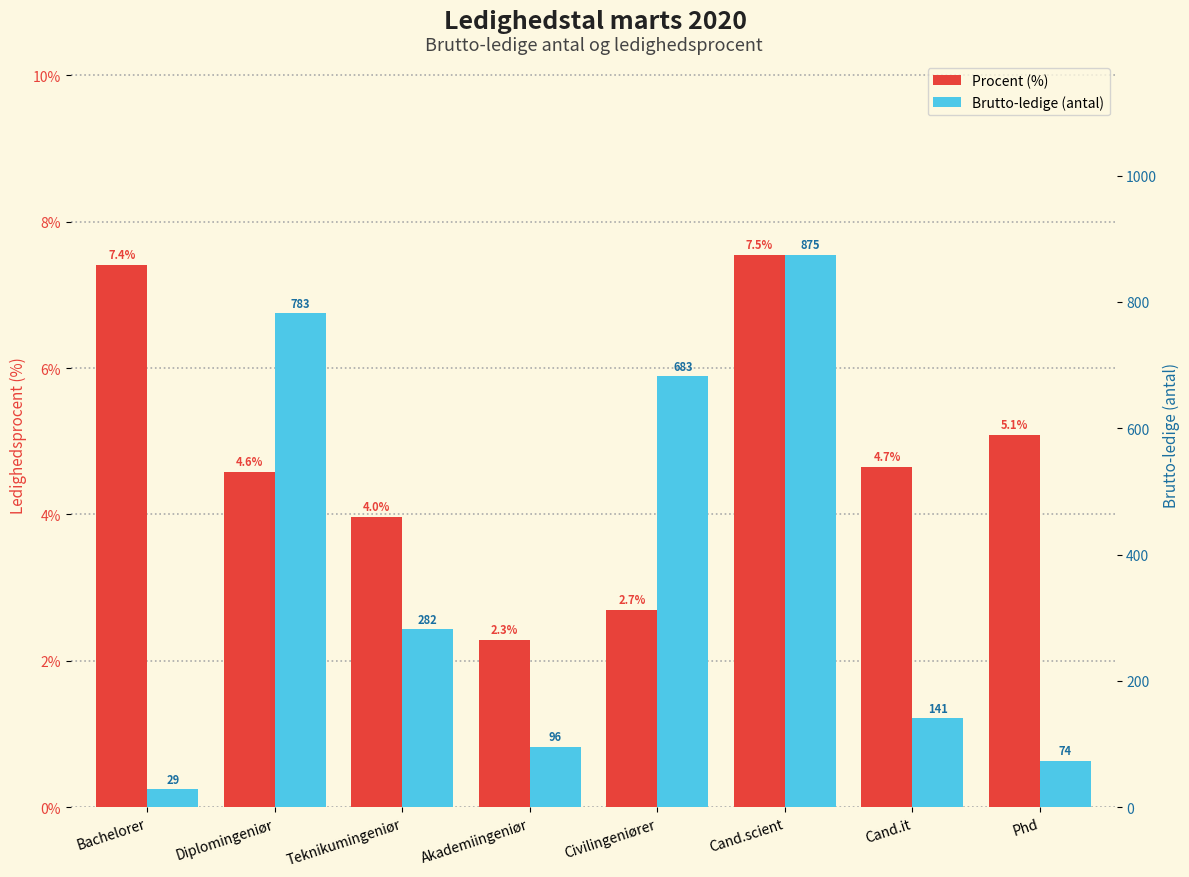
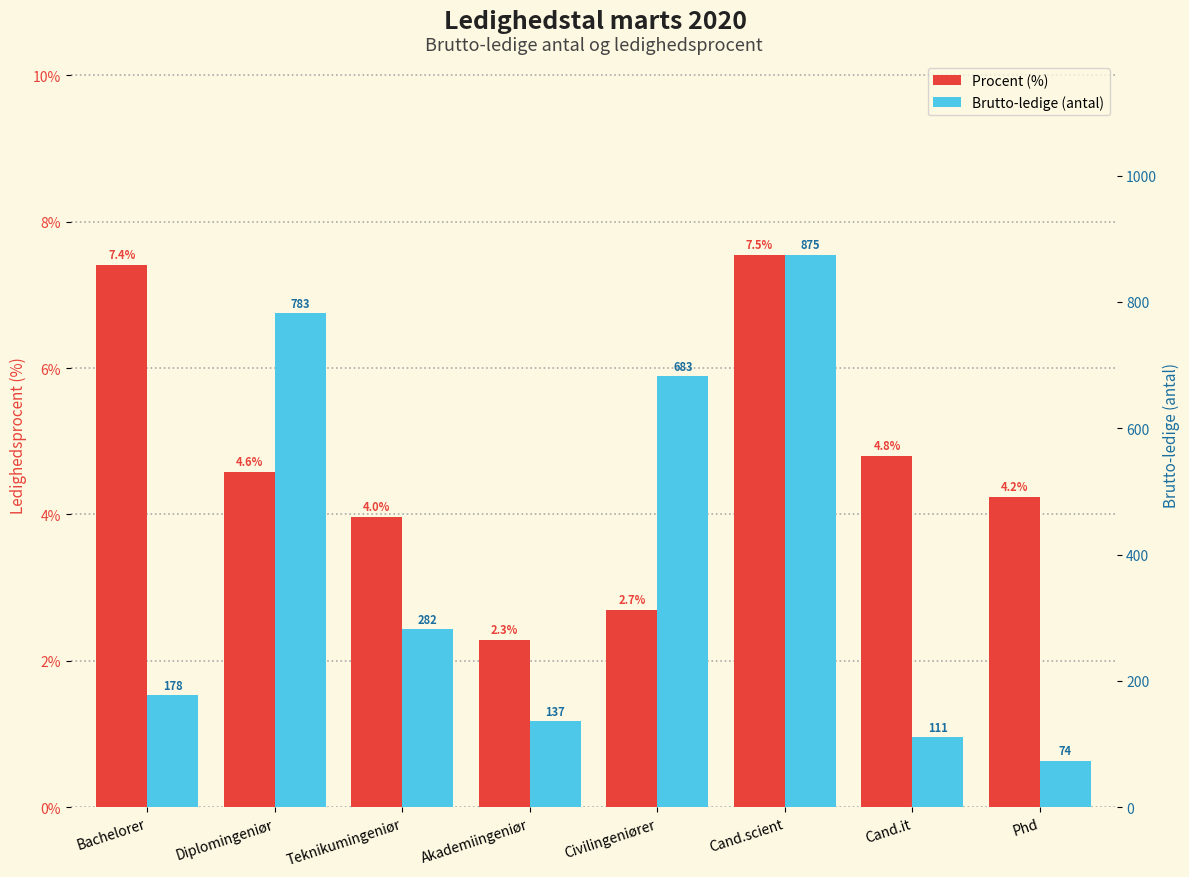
Procent (%), Cand.it: 4.7% -> 4.8%
Procent (%), Phd: 5.1% -> 4.2%
Brutto-ledige (antal), Bachelorer: 29 -> 178
Brutto-ledige (antal), Akademiingeniør: 96 -> 137
Brutto-ledige (antal), Cand.it: 141 -> 111
